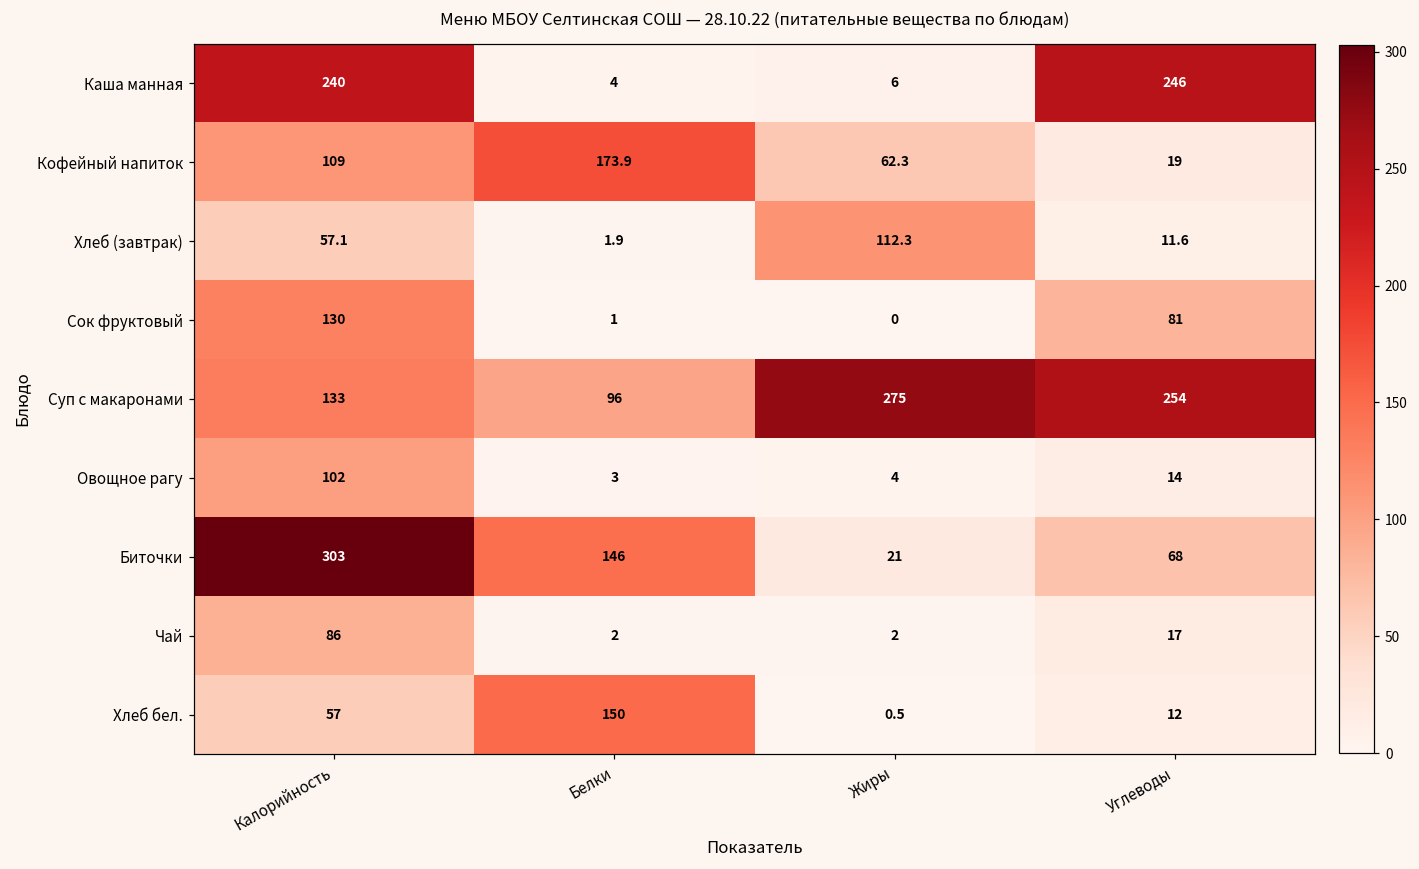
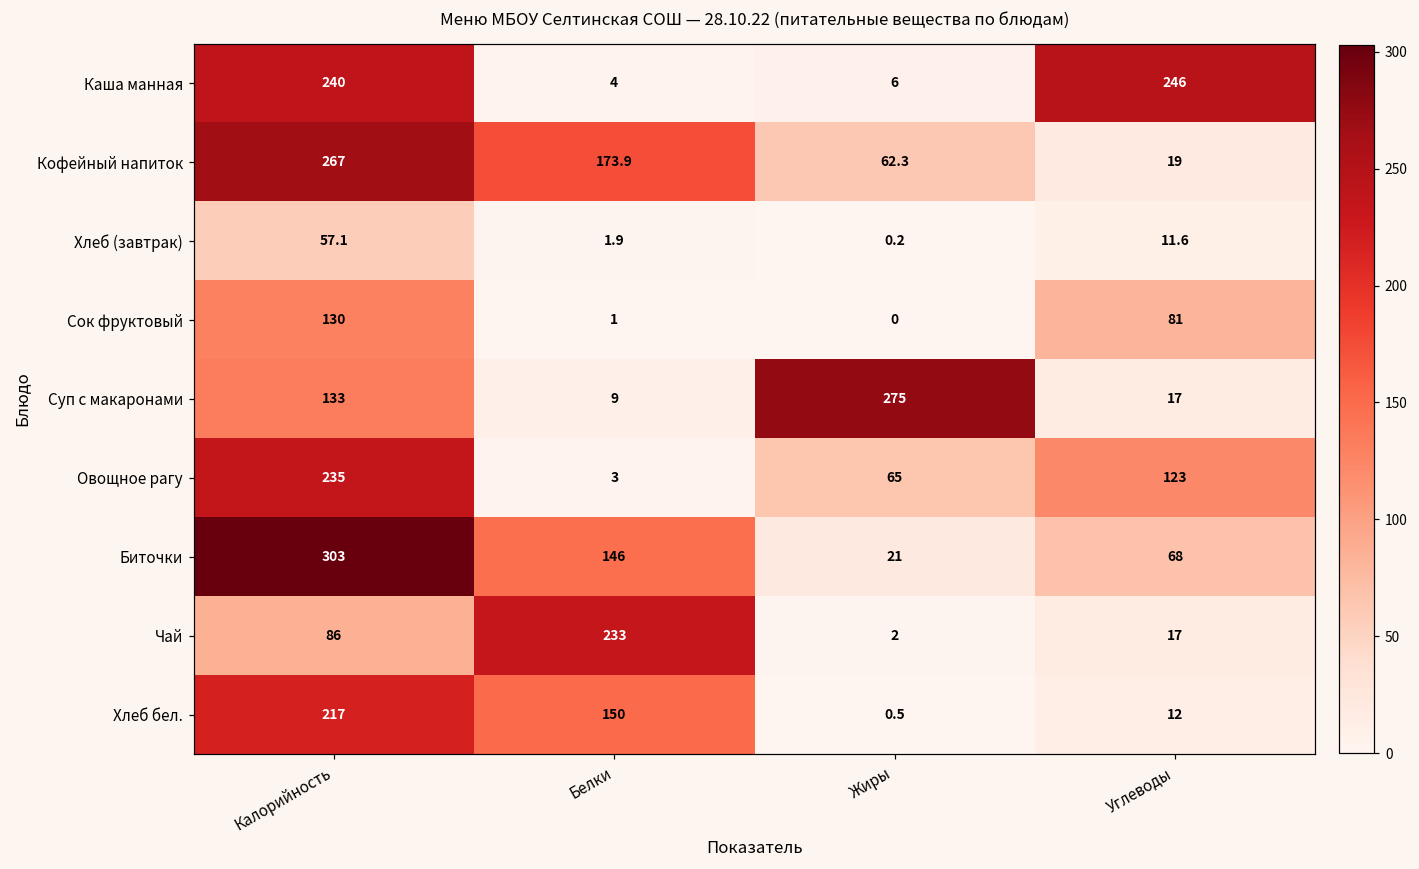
Кофейный напиток, Калорийность: 109 -> 267
Хлеб (завтрак), Жиры: 112.3 -> 0.2
Суп с макаронами, Белки: 96 -> 9
Суп с макаронами, Углеводы: 254 -> 17
Овощное рагу, Калорийность: 102 -> 235
Овощное рагу, Жиры: 4 -> 65
Овощное рагу, Углеводы: 14 -> 123
Чай, Белки: 2 -> 233
Хлеб бел., Калорийность: 57 -> 217
